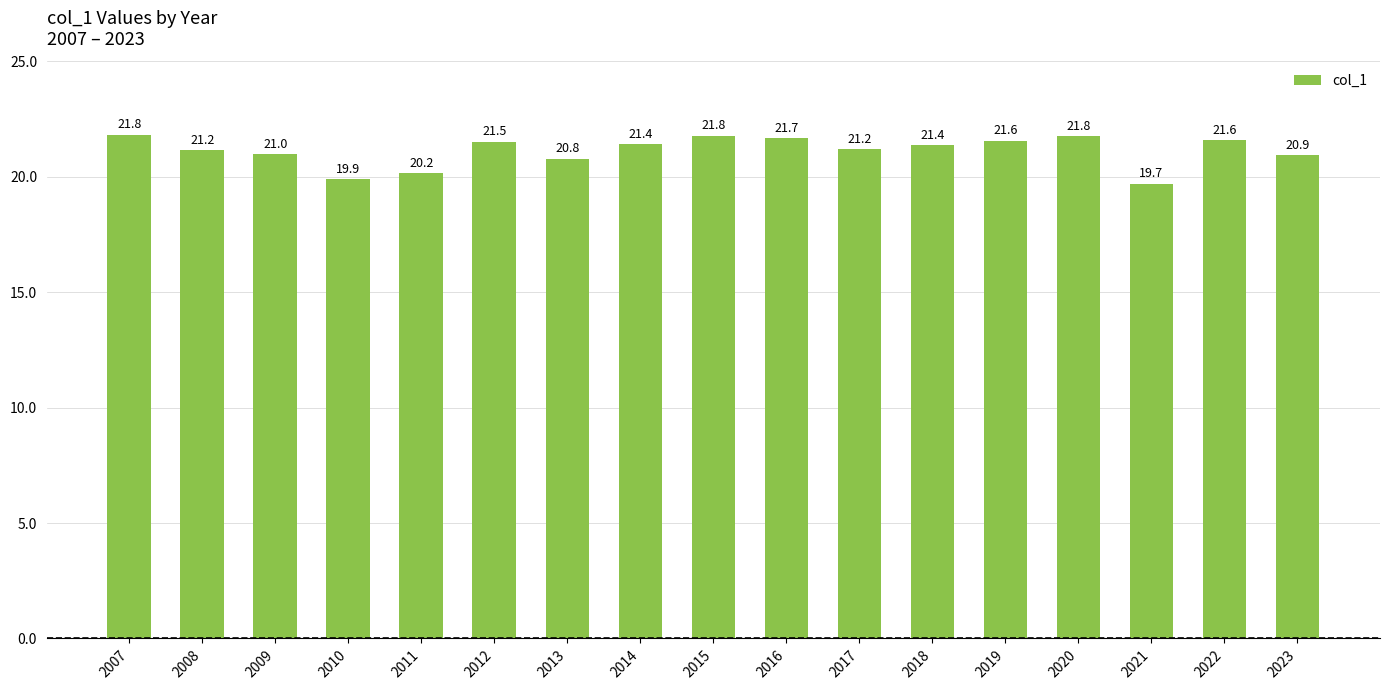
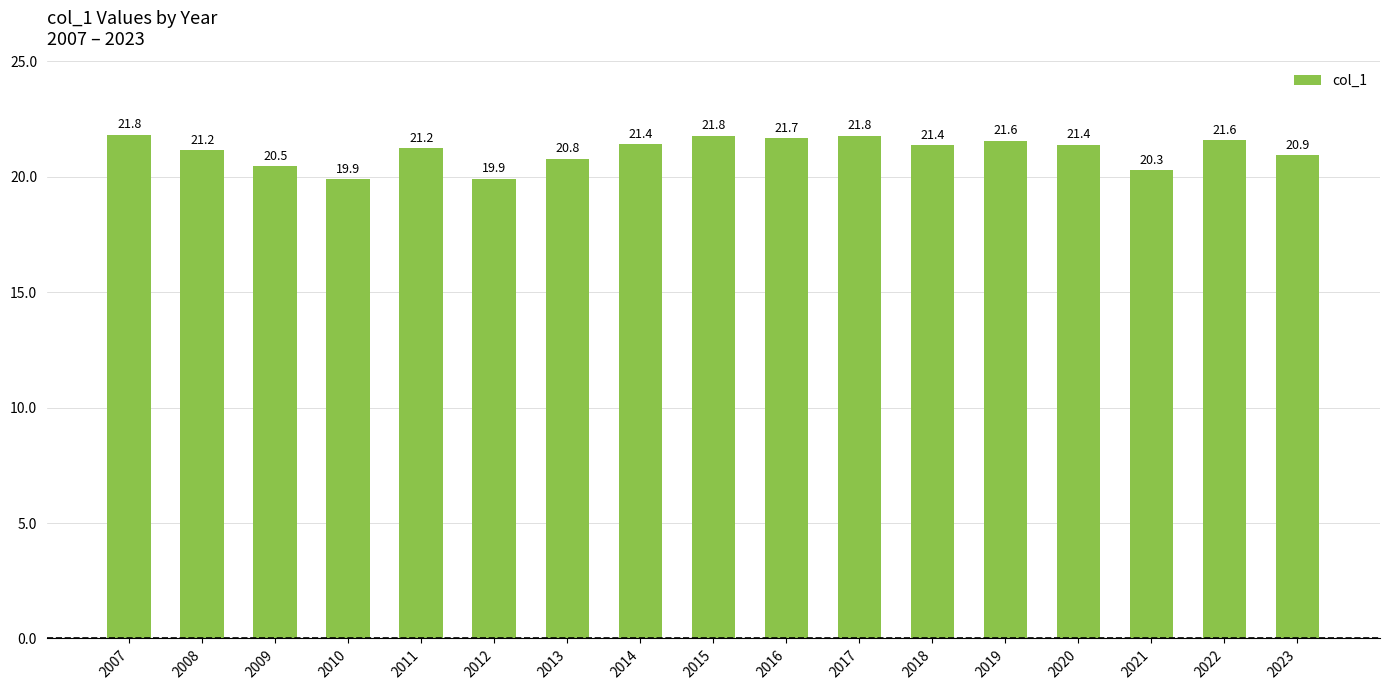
2009: 21.0 -> 20.5
2011: 20.2 -> 21.2
2012: 21.5 -> 19.9
2017: 21.2 -> 21.8
2020: 21.8 -> 21.4
2021: 19.7 -> 20.3
